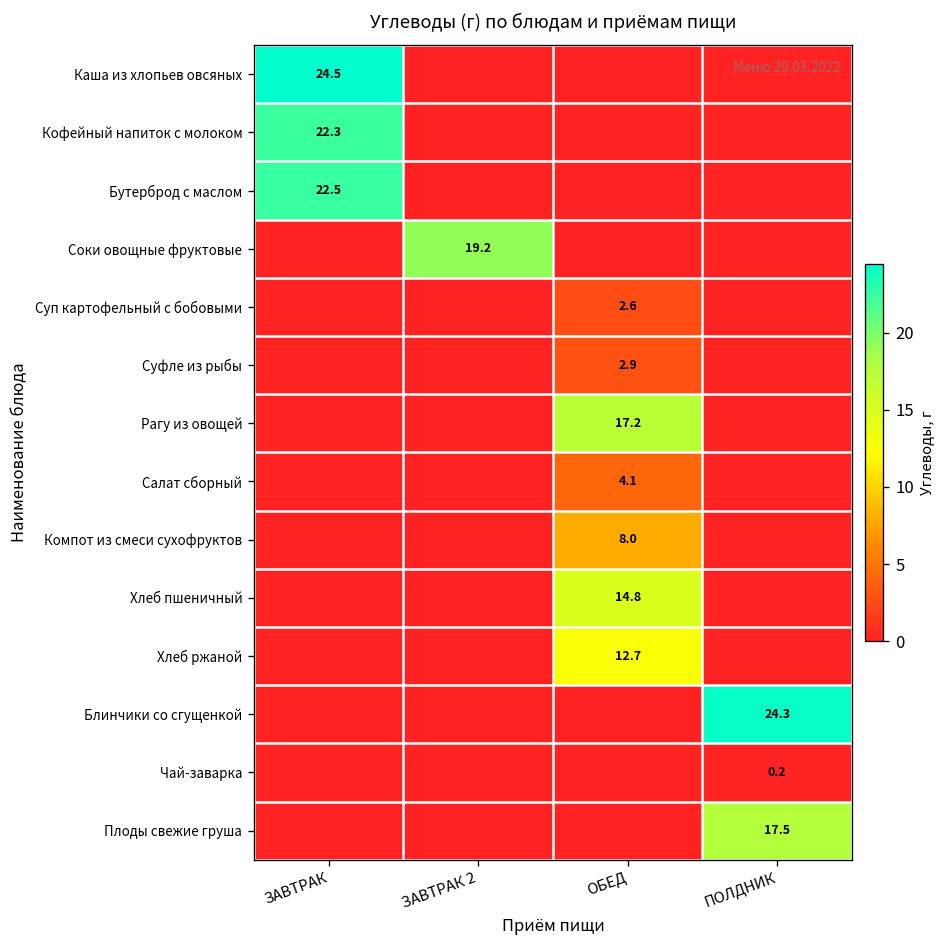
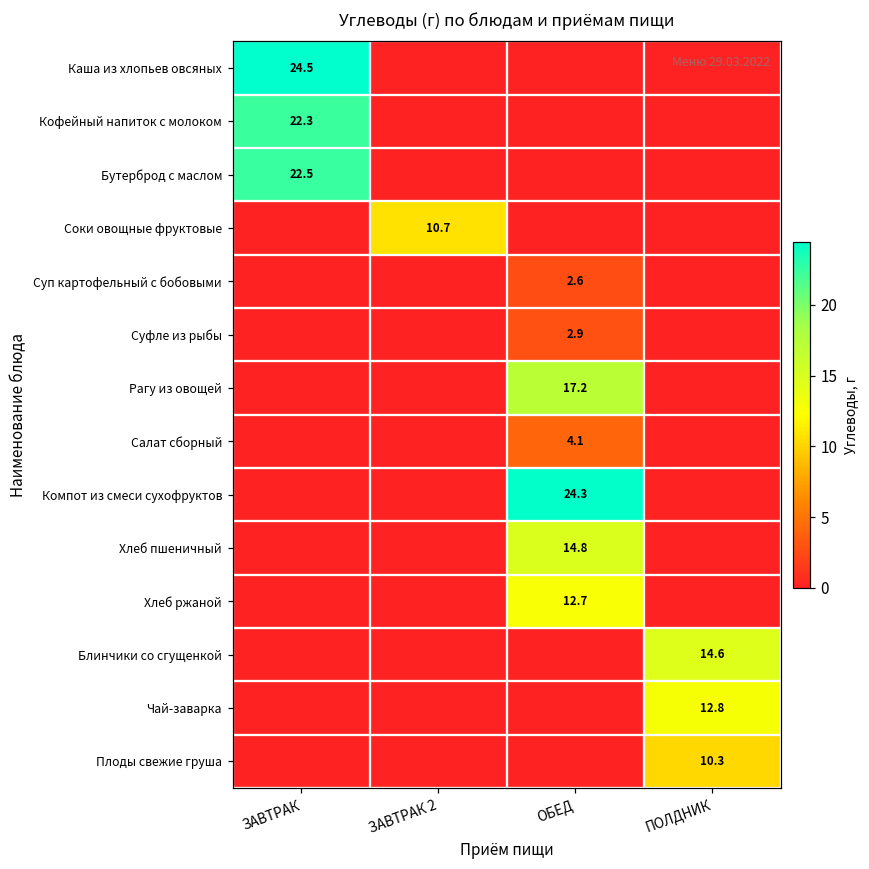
Соки овощные фруктовые, ЗАВТРАК 2: 19.2 -> 10.7
Компот из смеси сухофруктов, ОБЕД: 8.0 -> 24.3
Блинчики со сгущенкой, ПОЛДНИК: 24.3 -> 14.6
Чай-заварка, ПОЛДНИК: 0.2 -> 12.8
Плоды свежие груша, ПОЛДНИК: 17.5 -> 10.3
